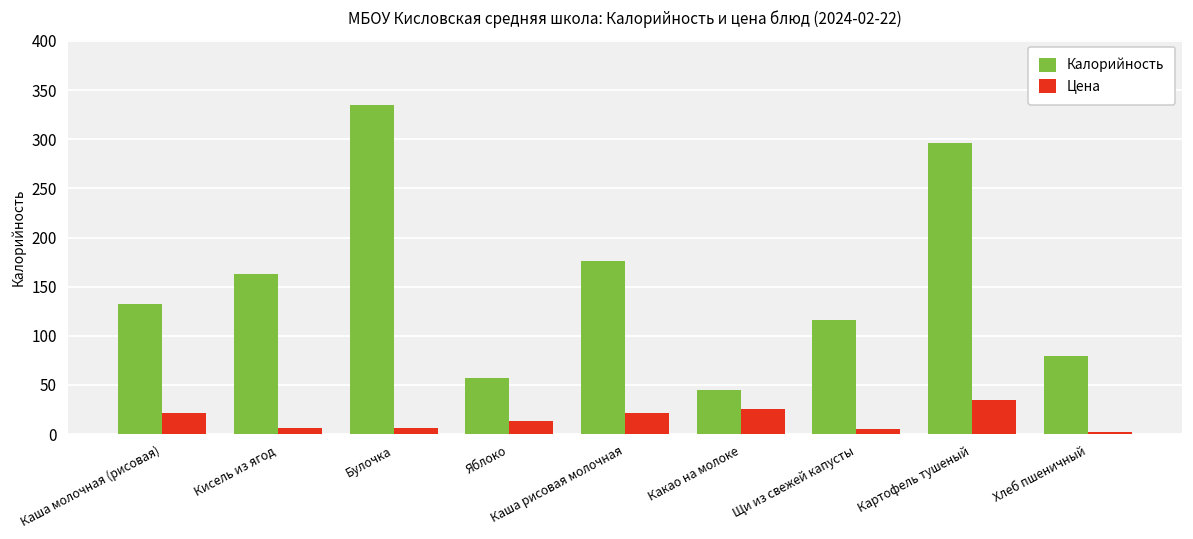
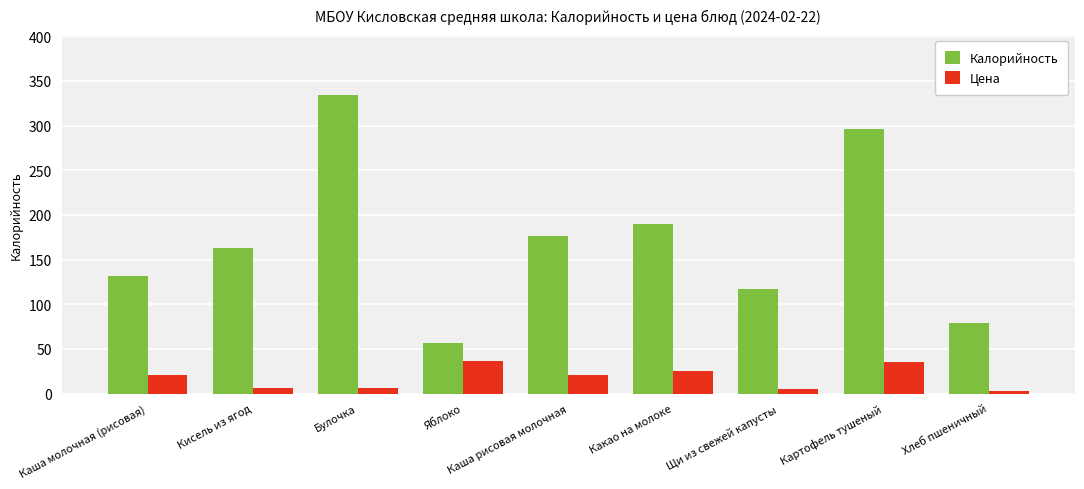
Цена, Яблоко: 10 -> 40
Калорийность, Какао на молоке: 50 -> 190
